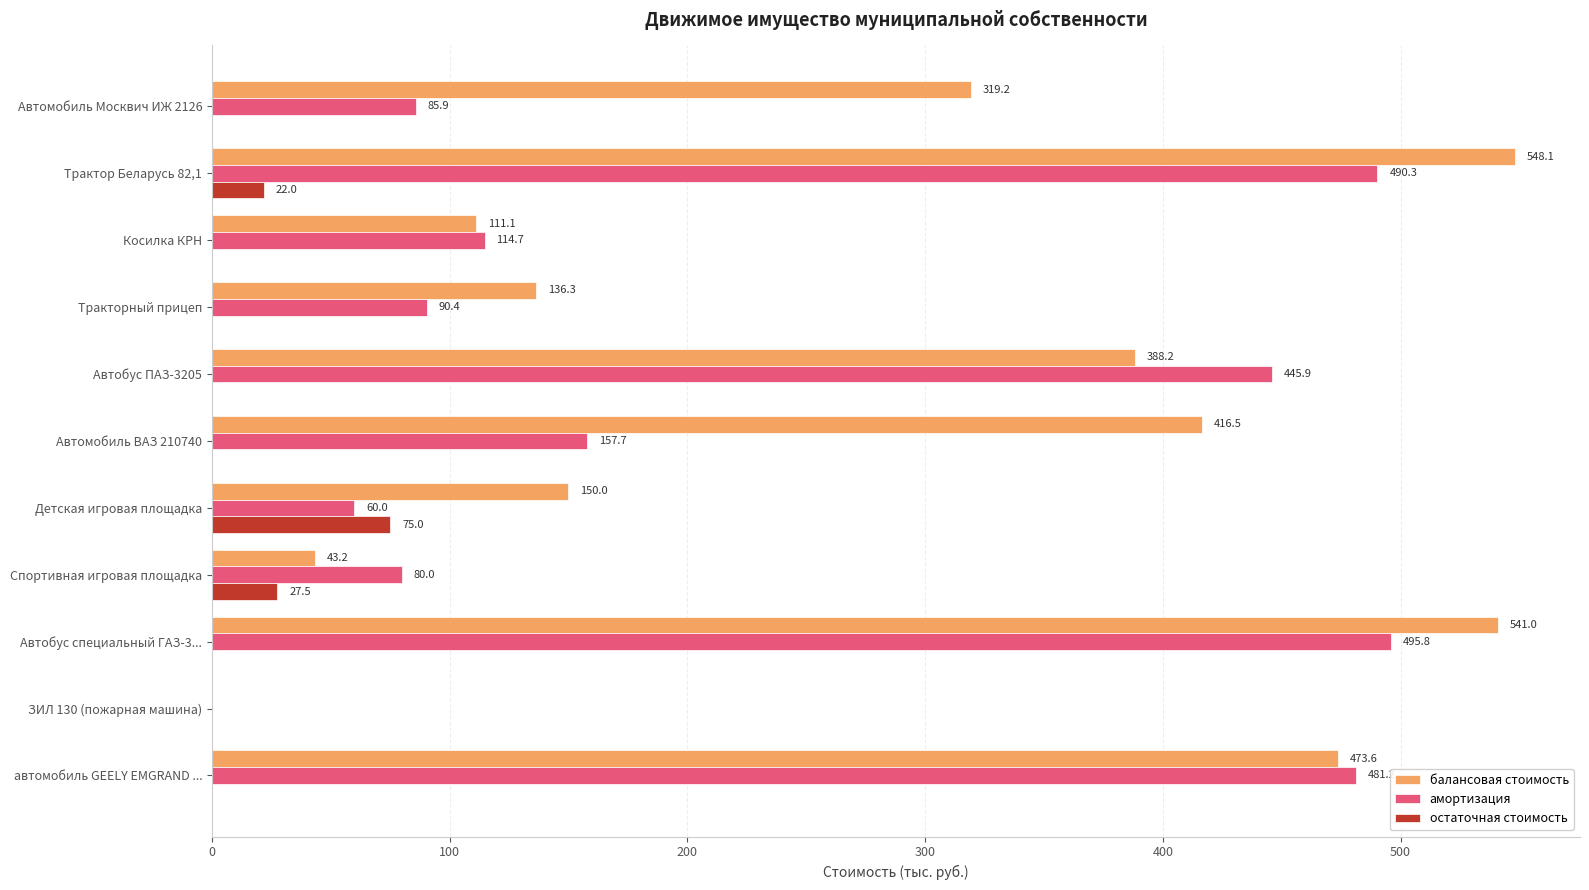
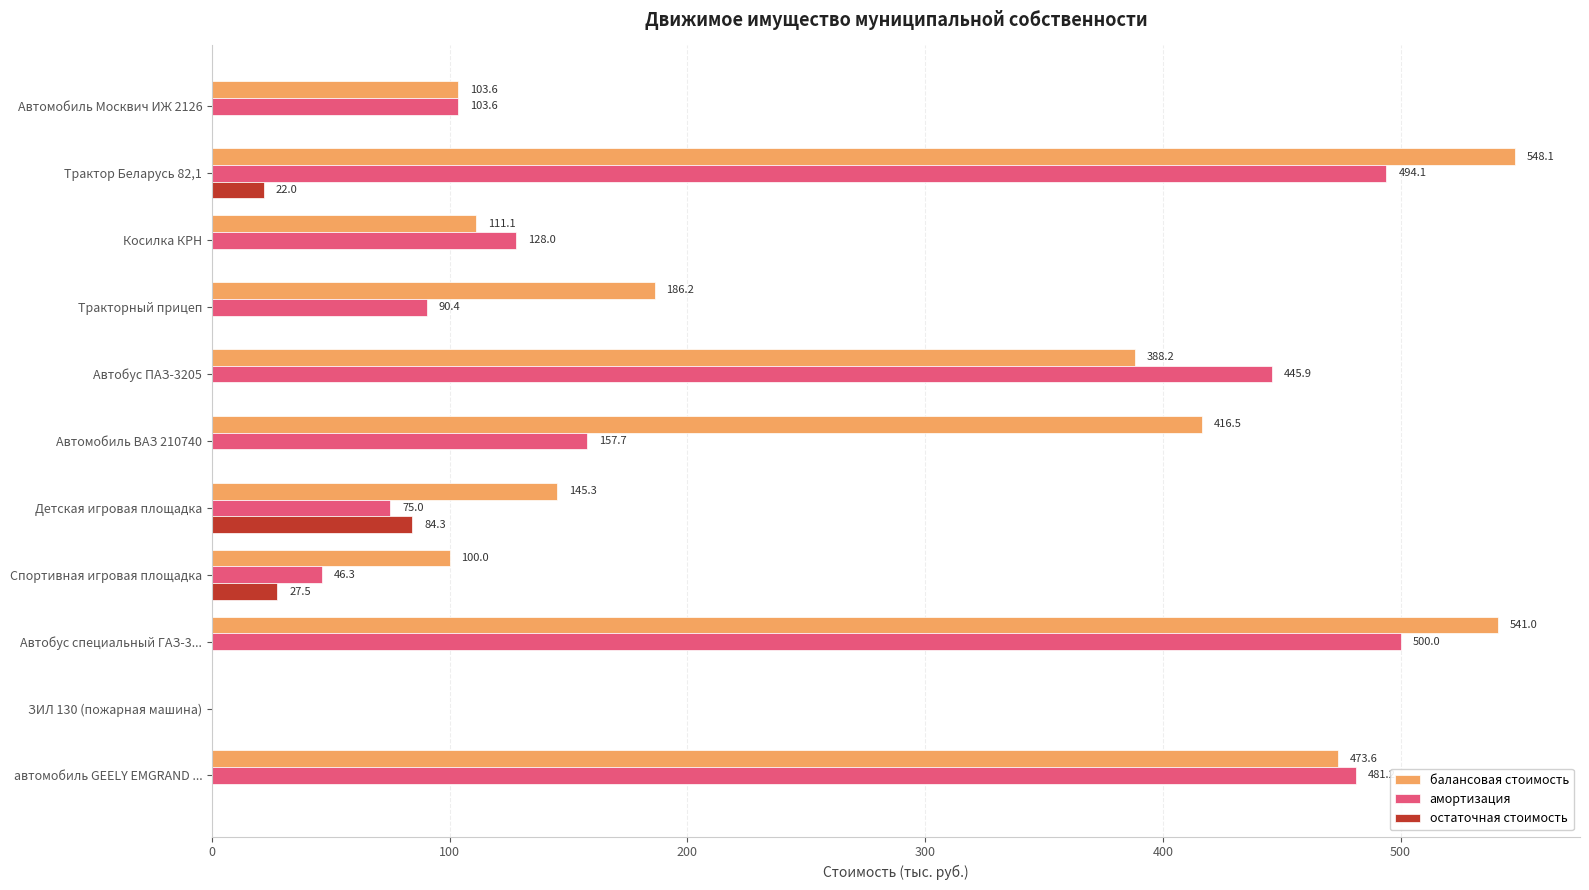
балансовая стоимость, Автомобиль Москвич ИЖ 2126: 319.2 -> 103.6
амортизация, Автомобиль Москвич ИЖ 2126: 85.9 -> 103.6
амортизация, Трактор Беларусь 82,1: 490.3 -> 494.1
амортизация, Косилка КРН: 114.7 -> 128.0
балансовая стоимость, Тракторный прицеп: 136.3 -> 186.2
балансовая стоимость, Детская игровая площадка: 150.0 -> 145.3
амортизация, Детская игровая площадка: 60.0 -> 75.0
остаточная стоимость, Детская игровая площадка: 75.0 -> 84.3
балансовая стоимость, Спортивная игровая площадка: 43.2 -> 100.0
амортизация, Спортивная игровая площадка: 80.0 -> 46.3
амортизация, Автобус специальный ГАЗ-3...: 495.8 -> 500.0
